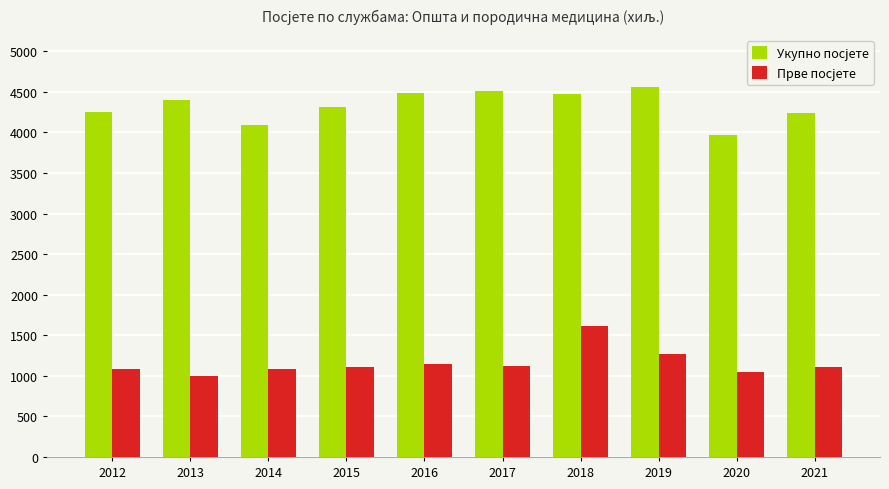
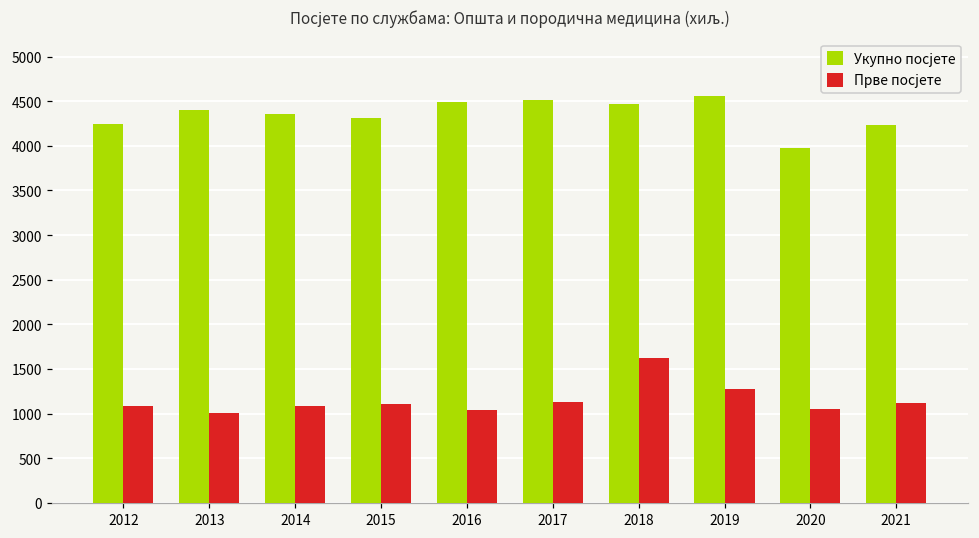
Укупно посјете, 2014: 4100 -> 4400
Прве посјете, 2016: 1200 -> 1000
